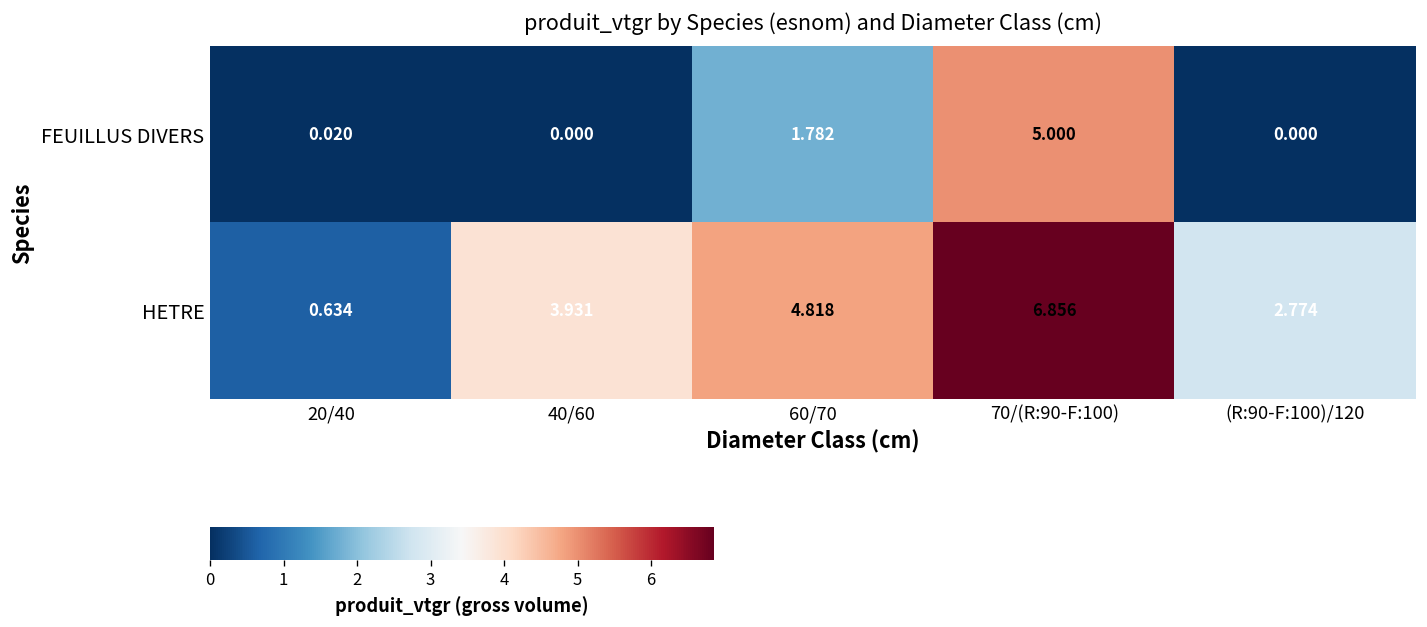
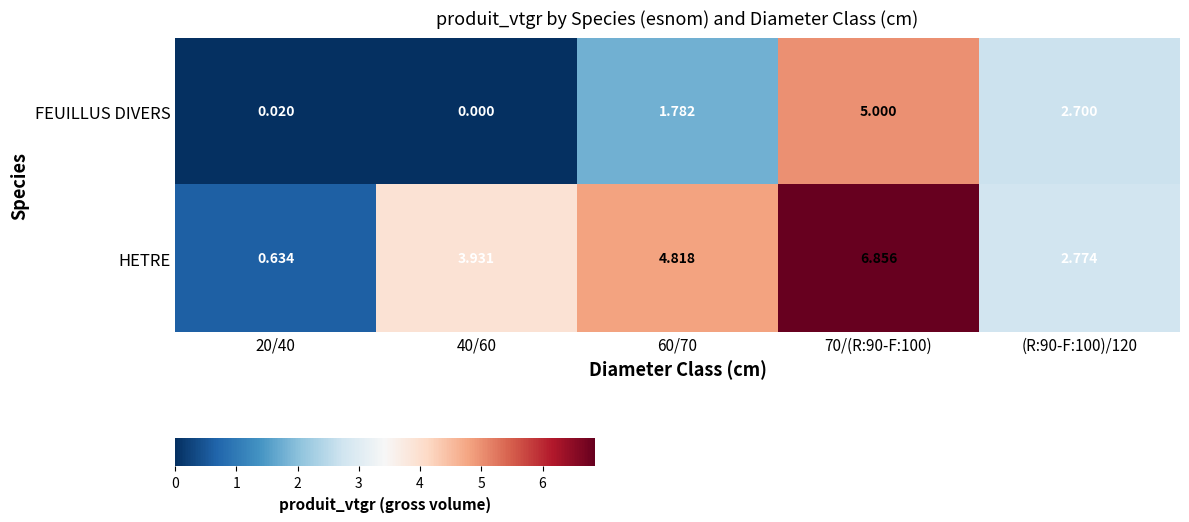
FEUILLUS DIVERS, (R:90-F:100)/120: 0.000 -> 2.700
